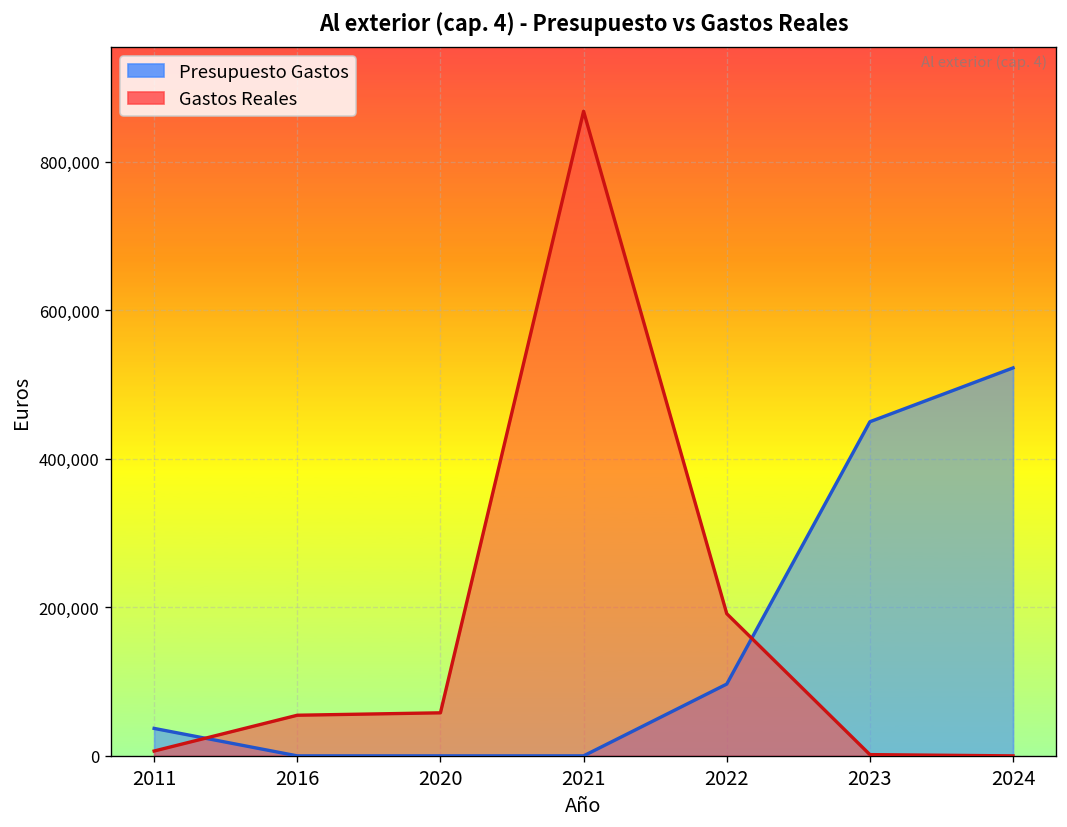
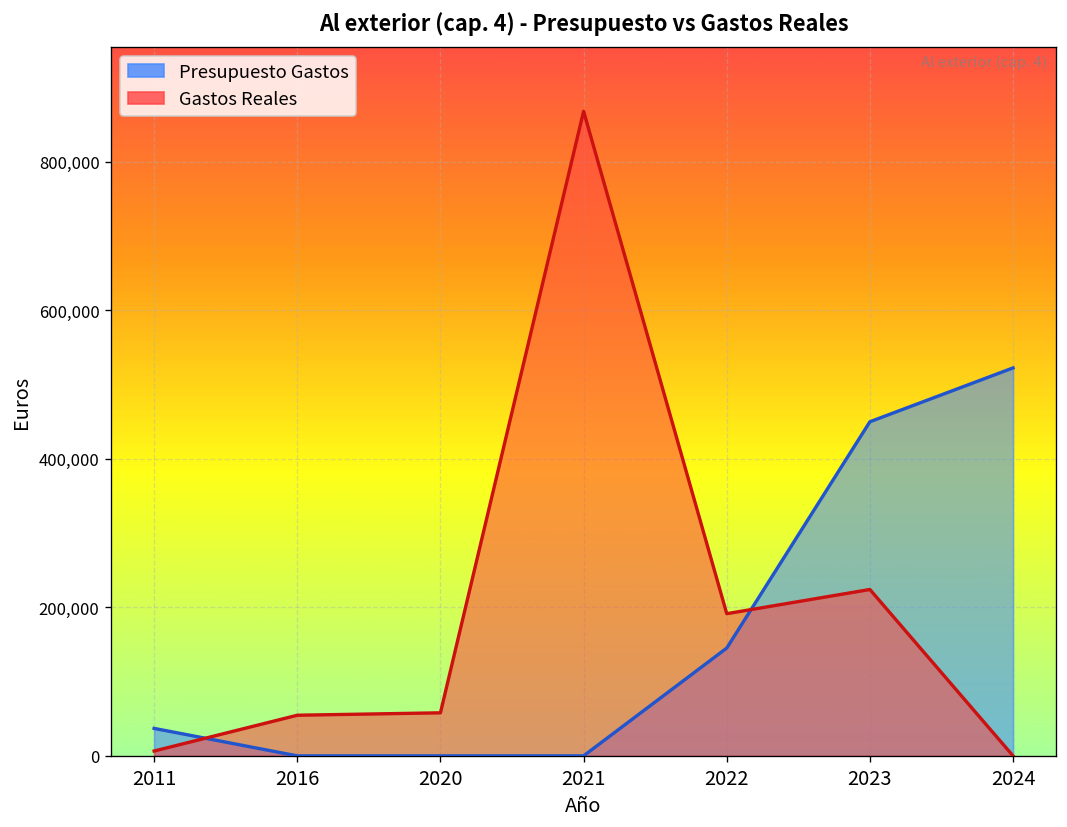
Presupuesto Gastos, 2022: 100,000 -> 150,000
Gastos Reales, 2023: 0 -> 220,000
